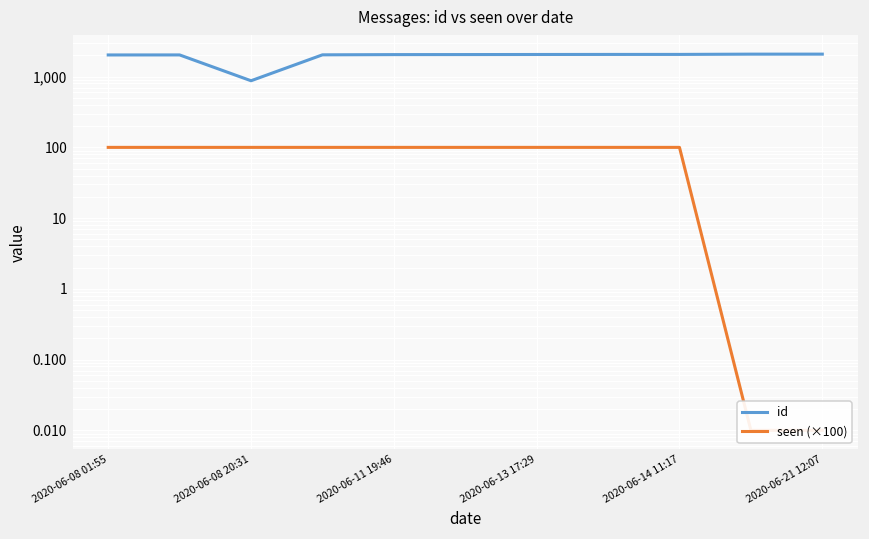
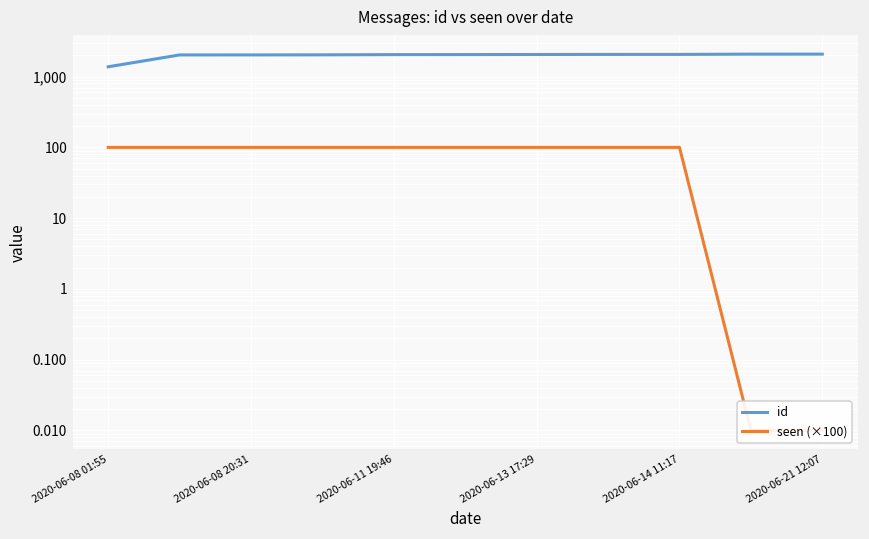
id, 2020-06-08 01:55: 2,000 -> 1,400
id, 2020-06-08 20:31: 900 -> 2,000
